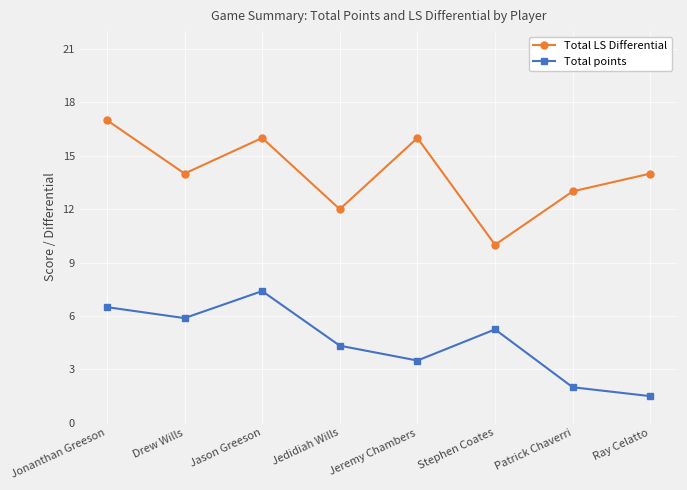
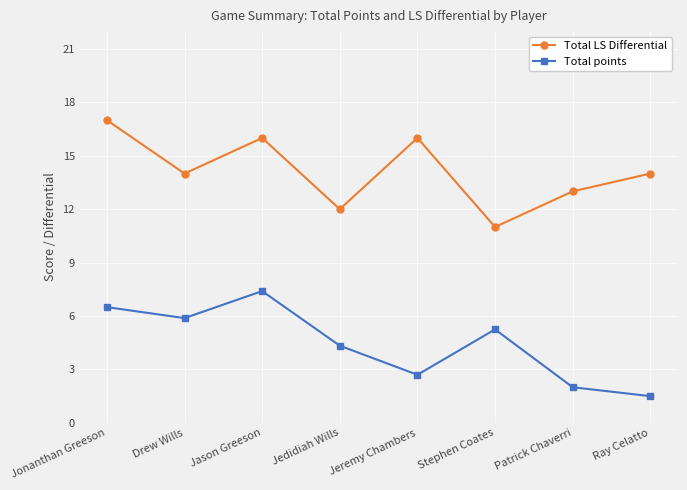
Total points, Jeremy Chambers: 3.5 -> 2.7
Total LS Differential, Stephen Coates: 10 -> 11
